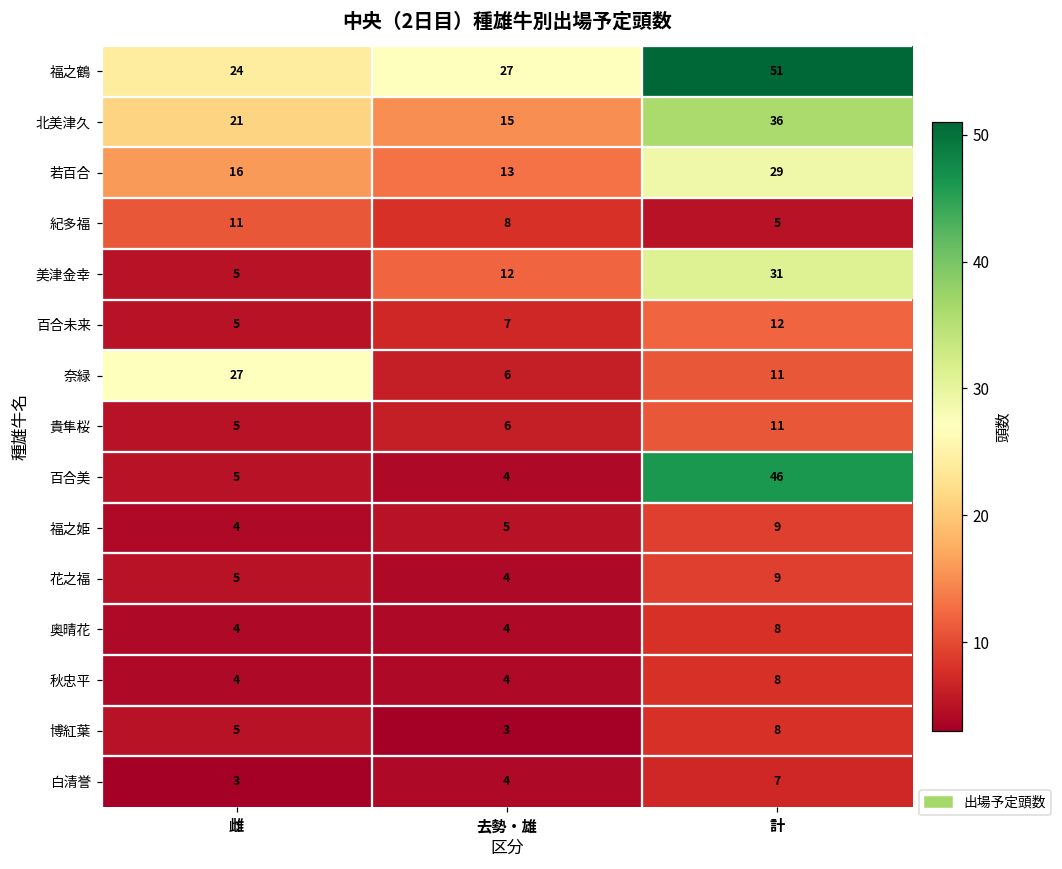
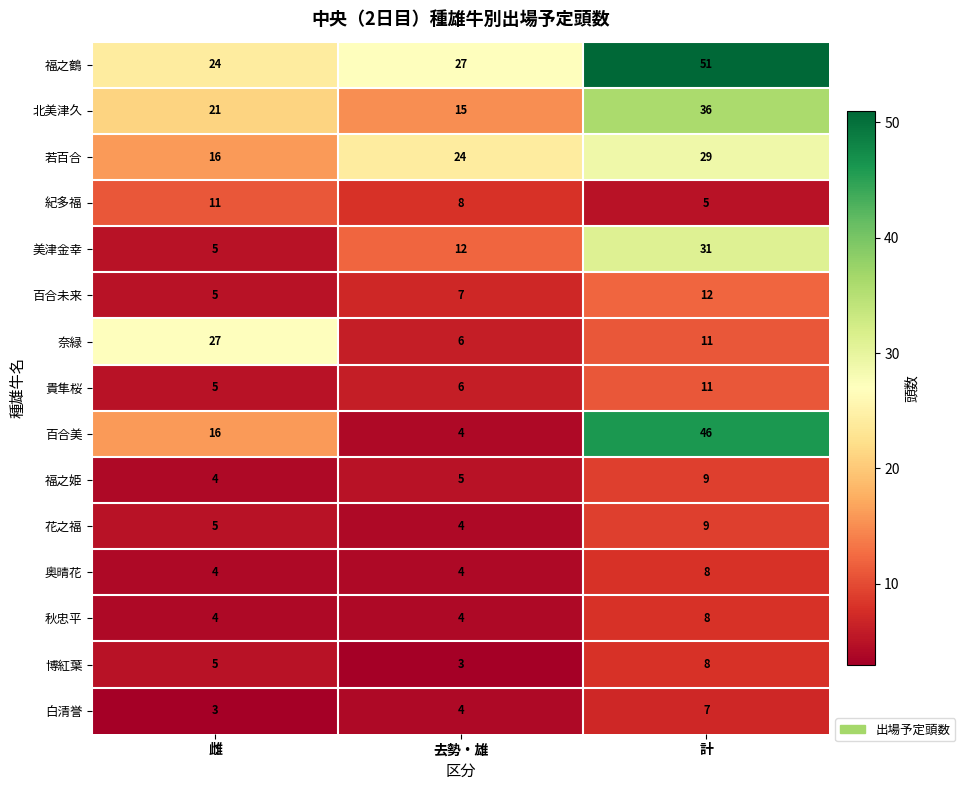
若百合, 去勢・雄: 13 -> 24
百合美, 雌: 5 -> 16
